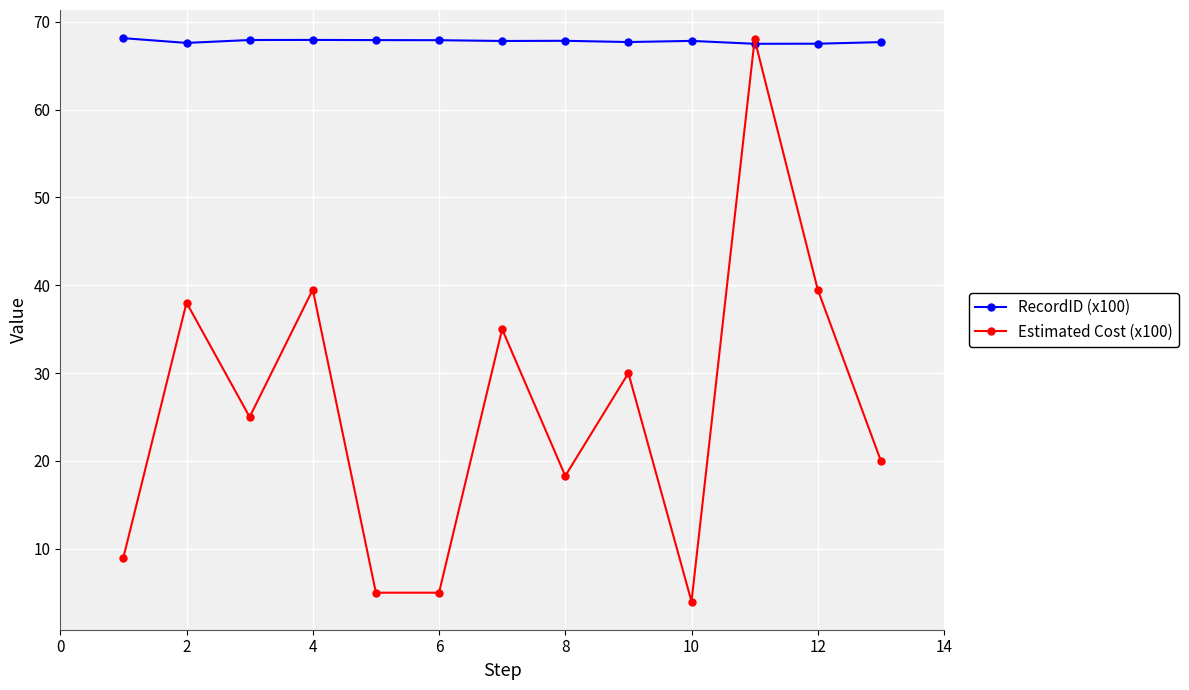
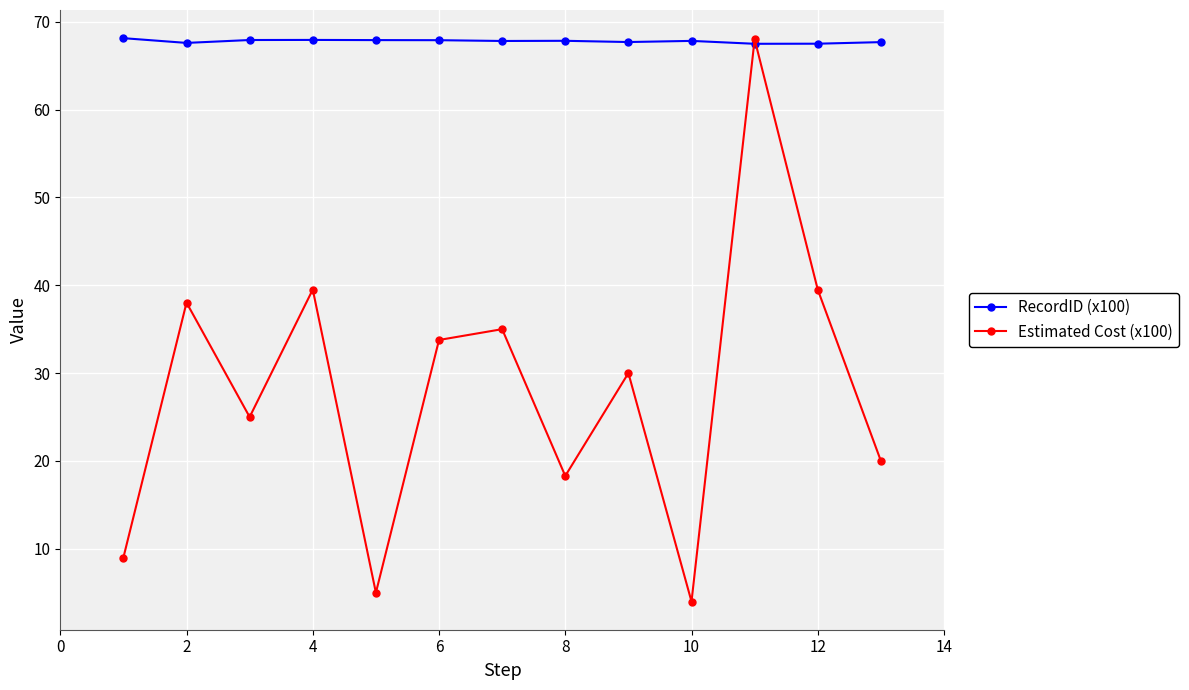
Estimated Cost (x100), 6: 5 -> 34
